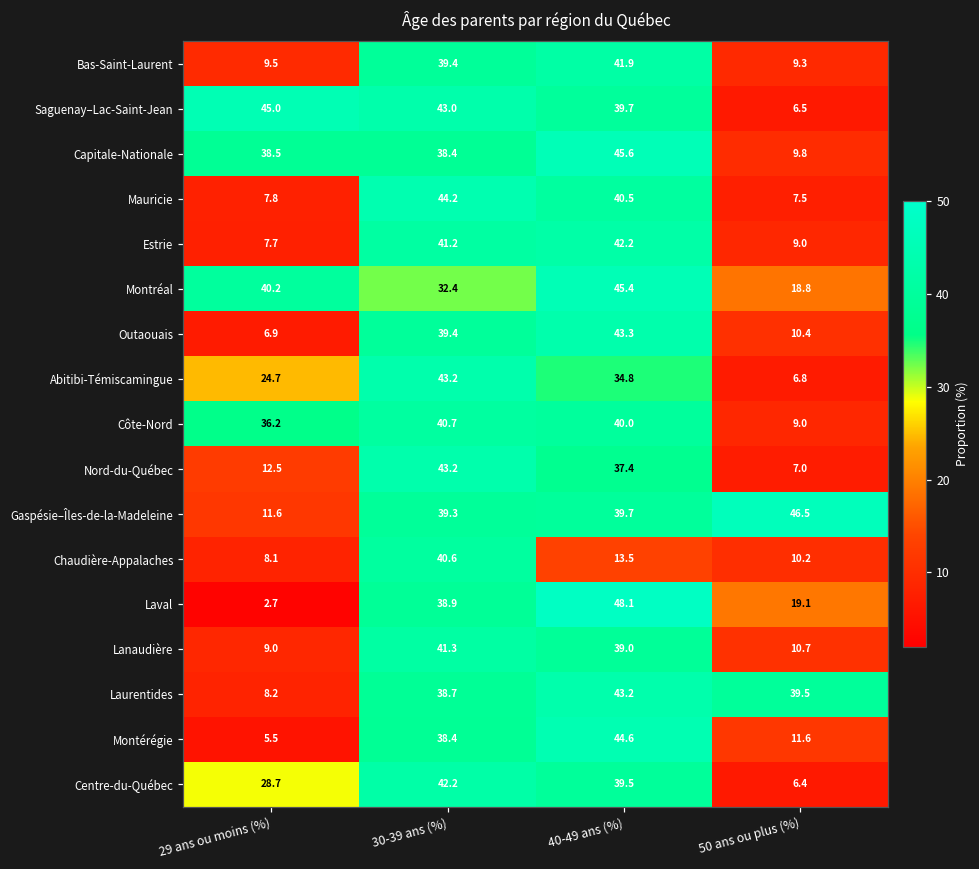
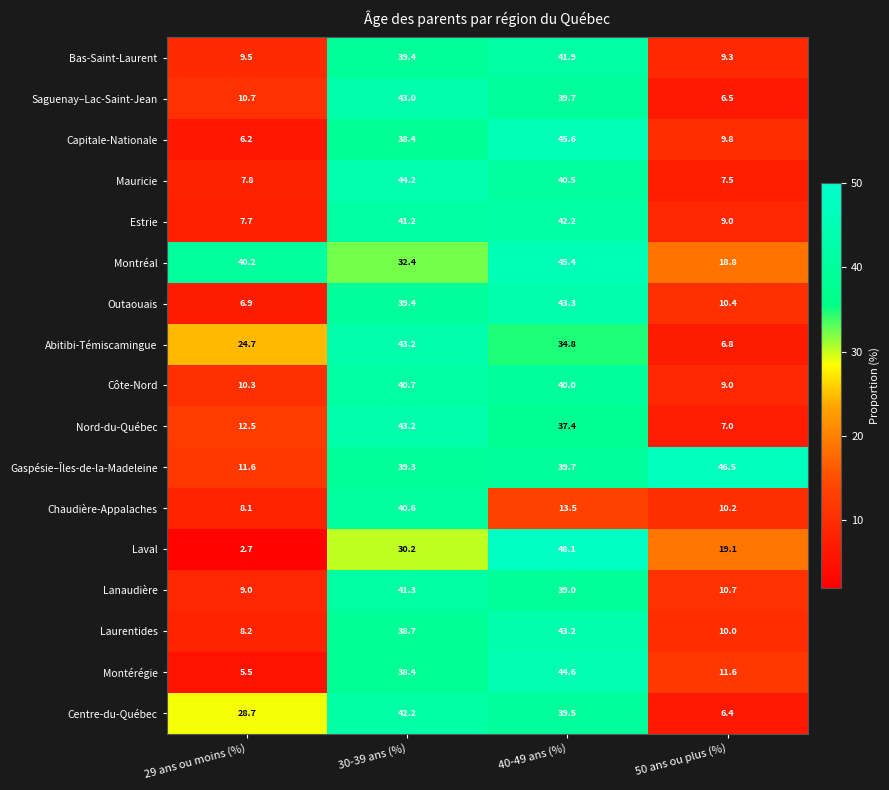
Saguenay–Lac-Saint-Jean, 29 ans ou moins (%): 45.0 -> 10.7
Capitale-Nationale, 29 ans ou moins (%): 38.5 -> 6.2
Côte-Nord, 29 ans ou moins (%): 36.2 -> 10.3
Laval, 30-39 ans (%): 38.9 -> 30.2
Laurentides, 50 ans ou plus (%): 39.5 -> 10.0
